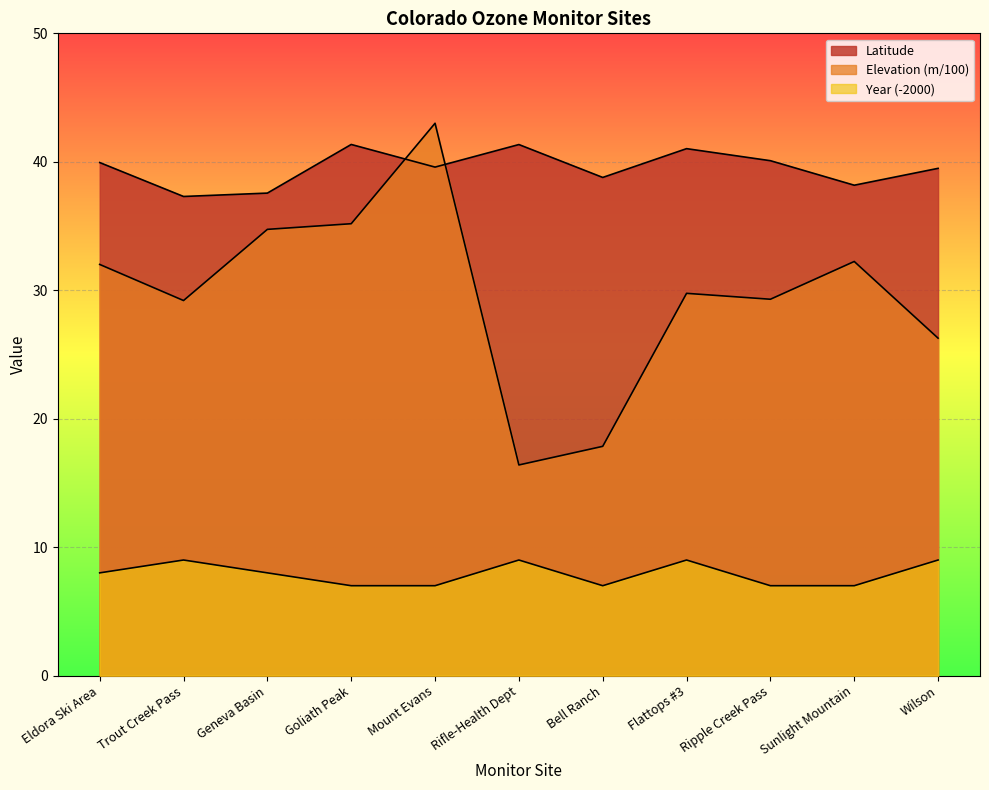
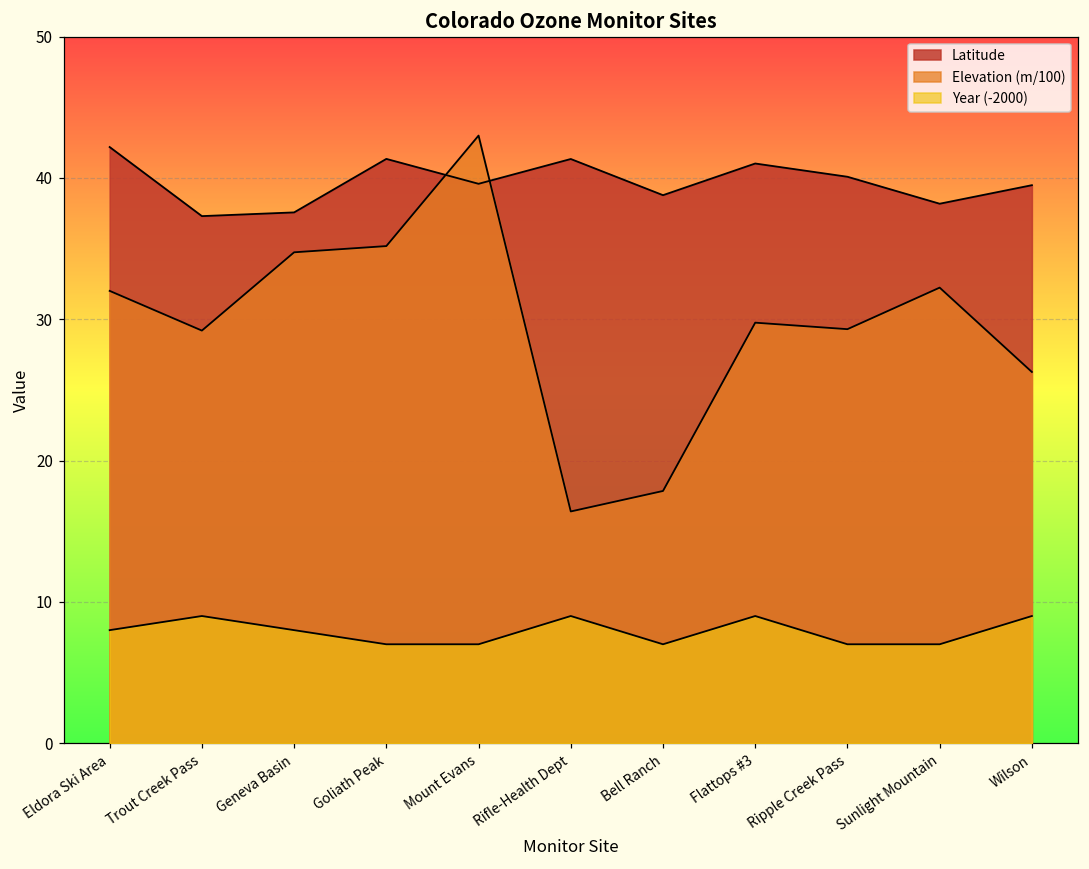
Latitude, Eldora Ski Area: 39.9 -> 42.2
